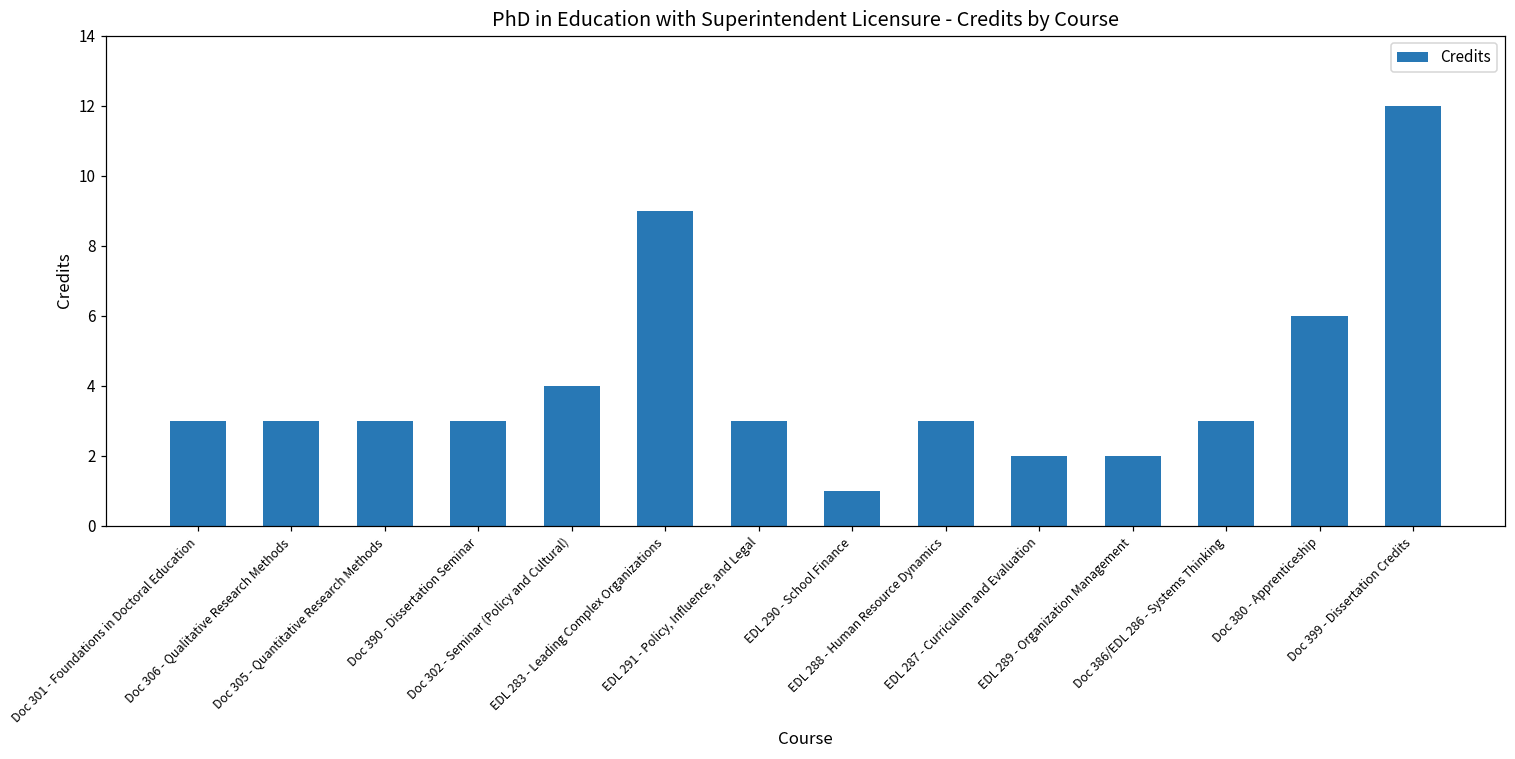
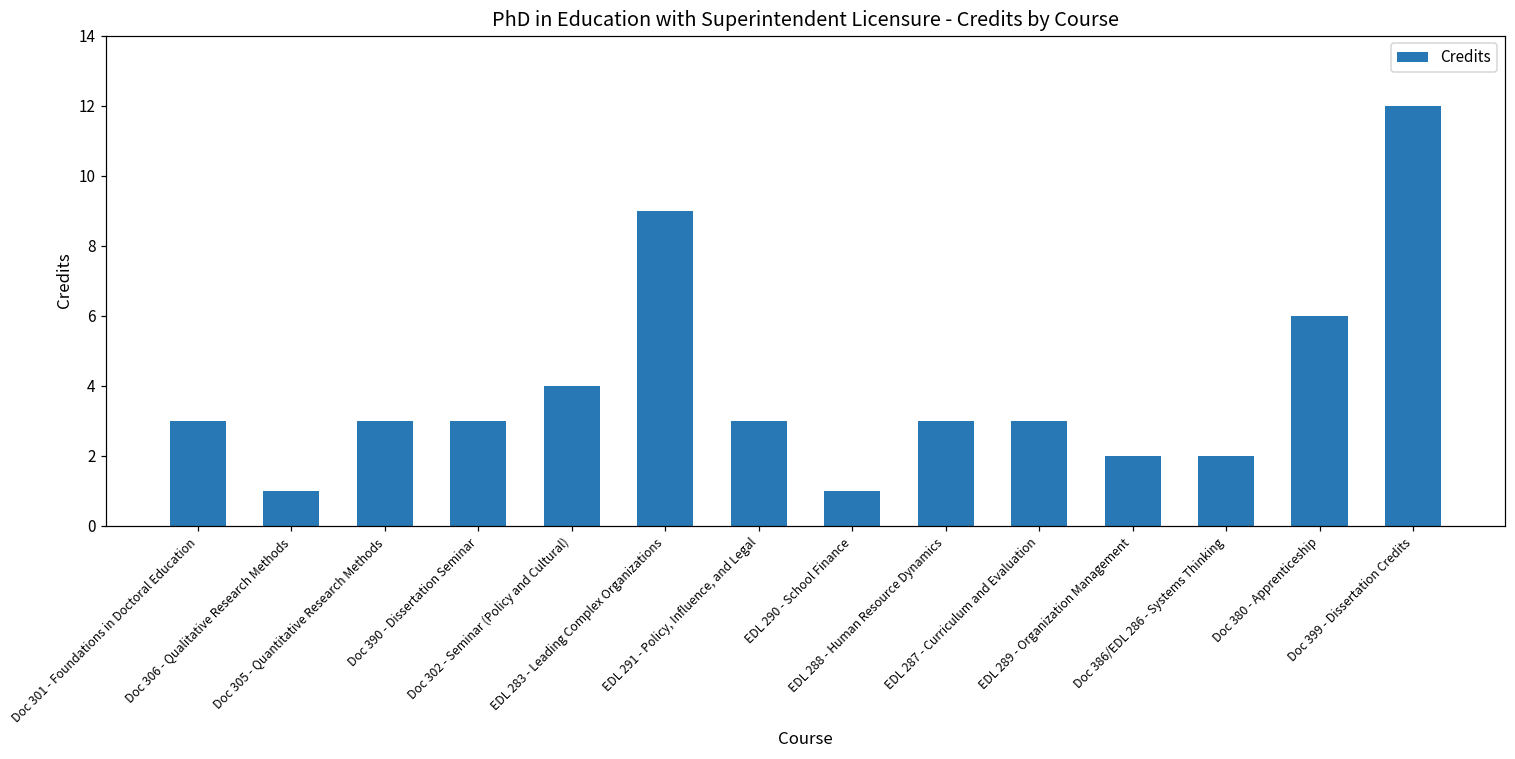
Doc 306 - Qualitative Research Methods: 3 -> 1
EDL 287 - Curriculum and Evaluation: 2 -> 3
Doc 386/EDL 286 - Systems Thinking: 3 -> 2
